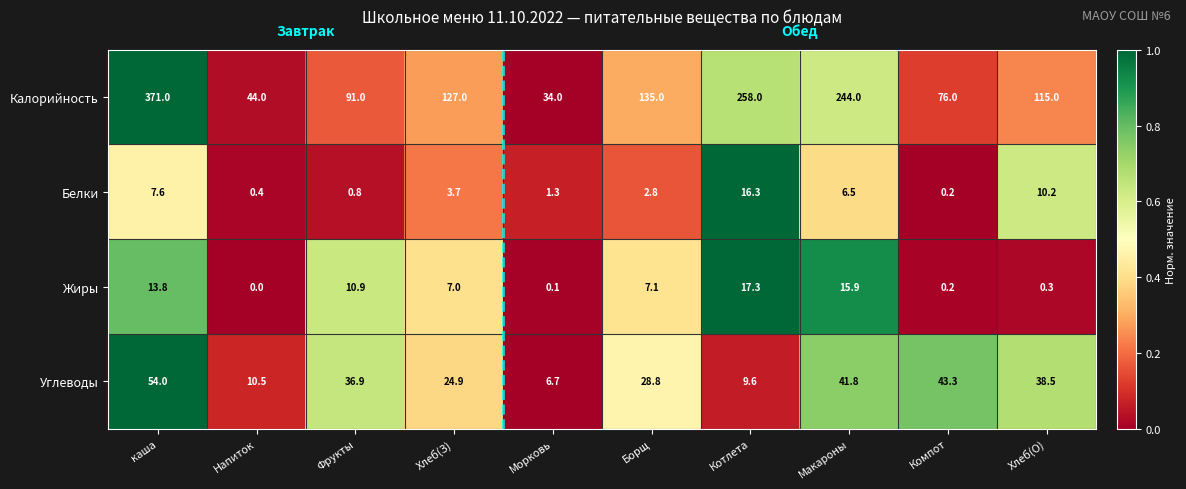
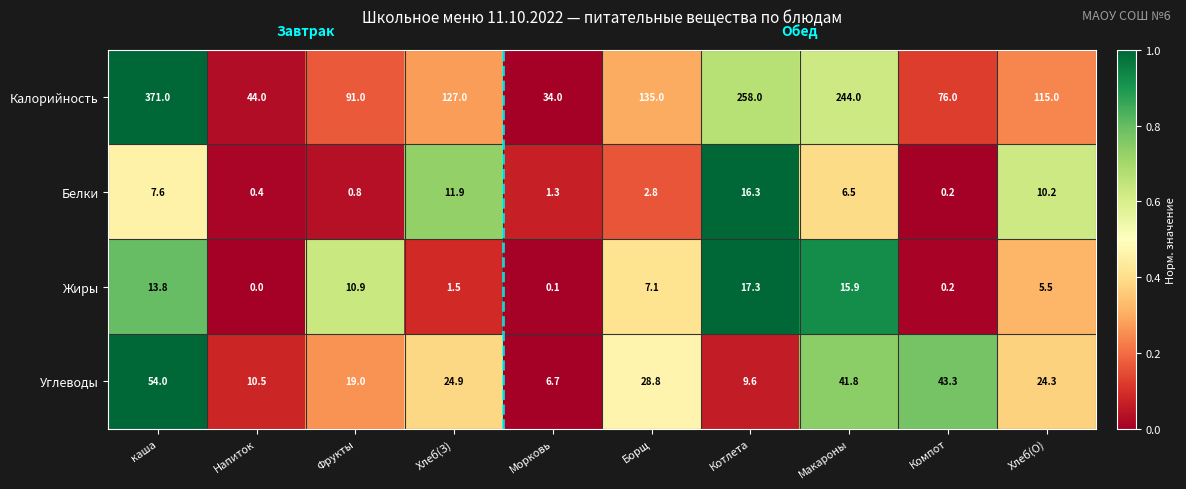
Белки, Хлеб(З): 3.7 -> 11.9
Жиры, Хлеб(З): 7.0 -> 1.5
Жиры, Хлеб(О): 0.3 -> 5.5
Углеводы, Фрукты: 36.9 -> 19.0
Углеводы, Хлеб(О): 38.5 -> 24.3
